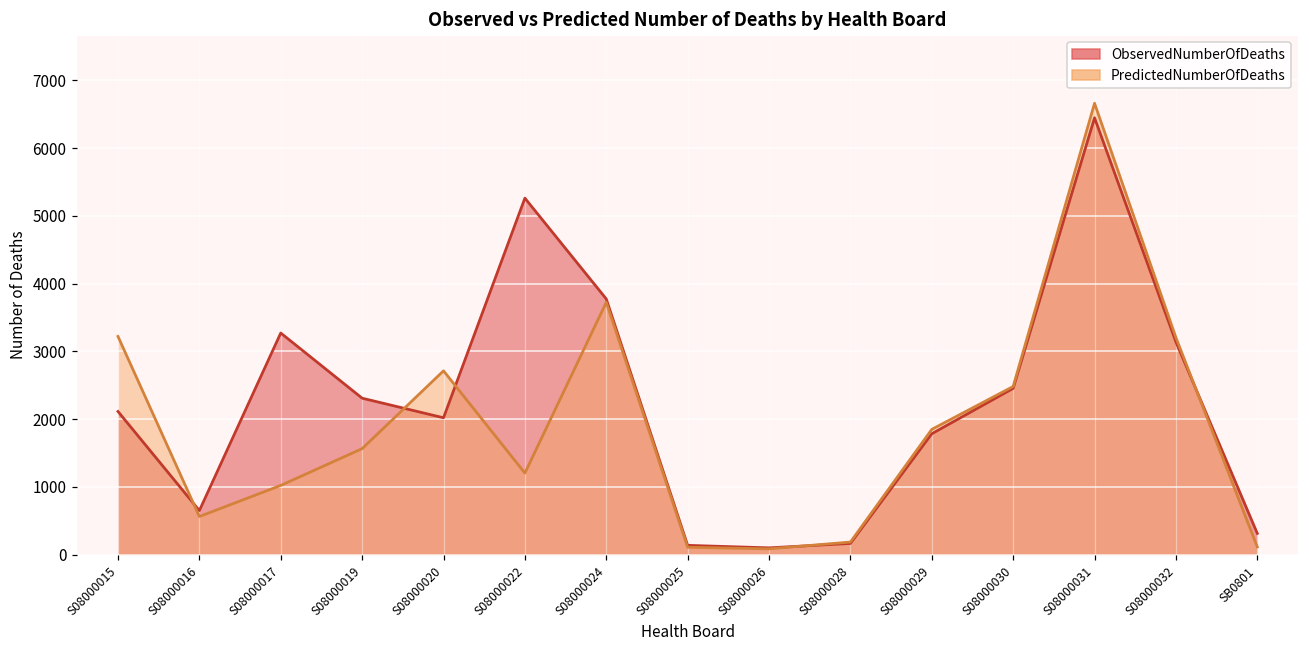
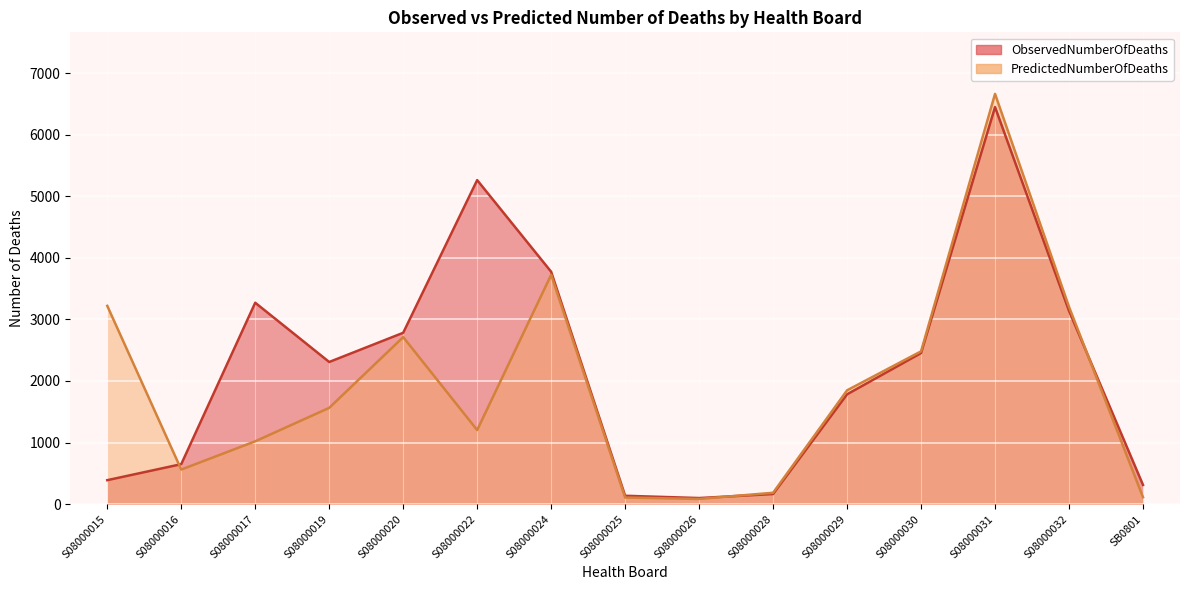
ObservedNumberOfDeaths, S08000015: 2100 -> 400
ObservedNumberOfDeaths, S08000020: 2000 -> 2800
